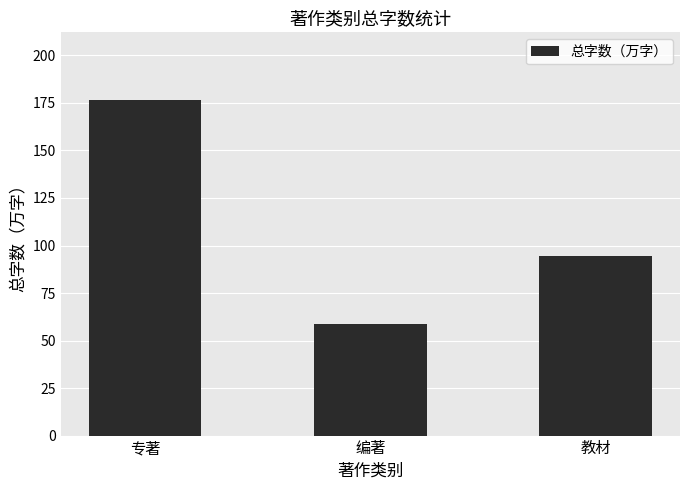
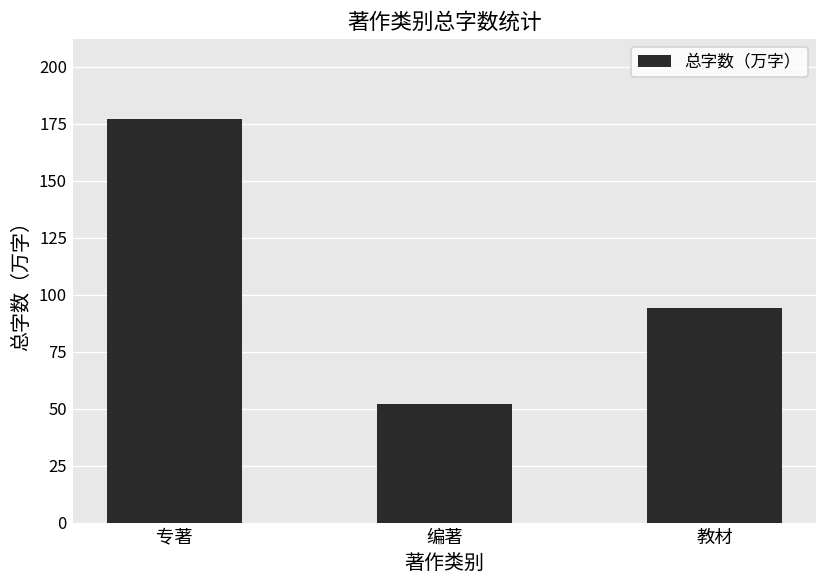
编著: 59 -> 52
